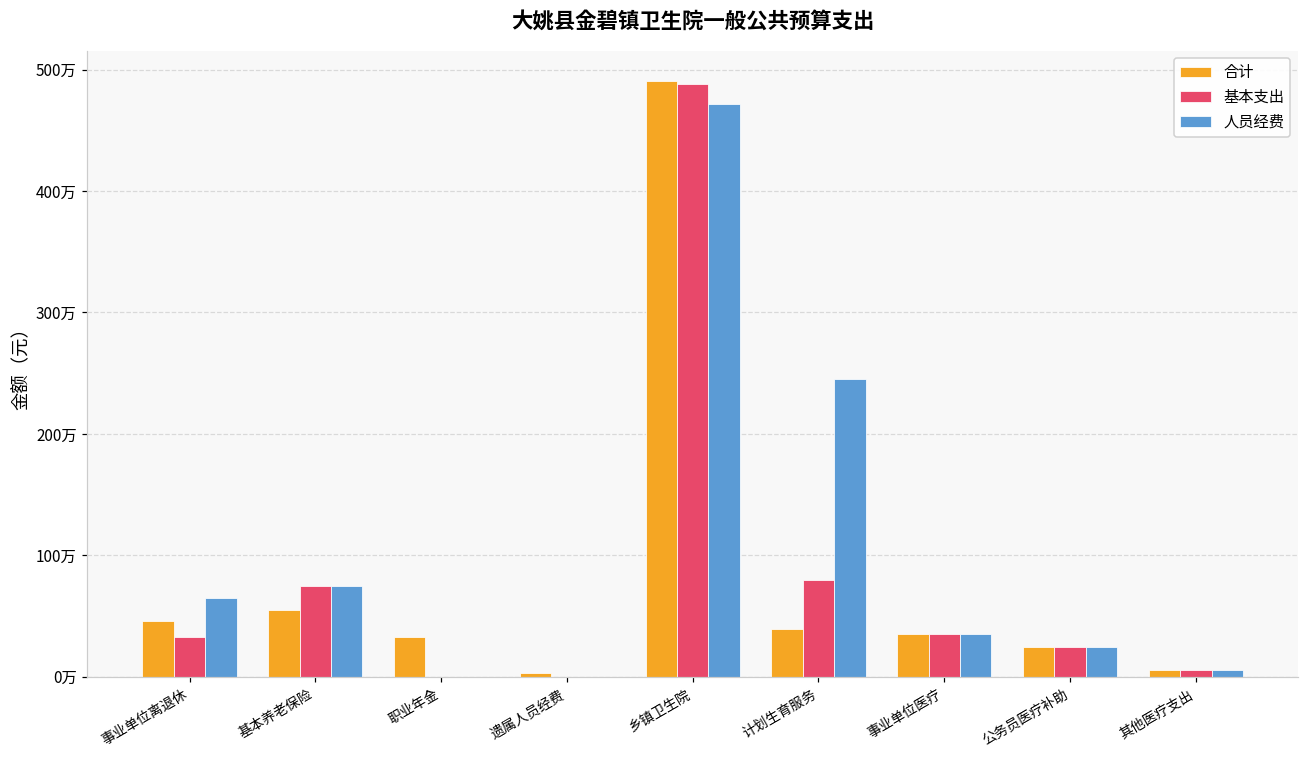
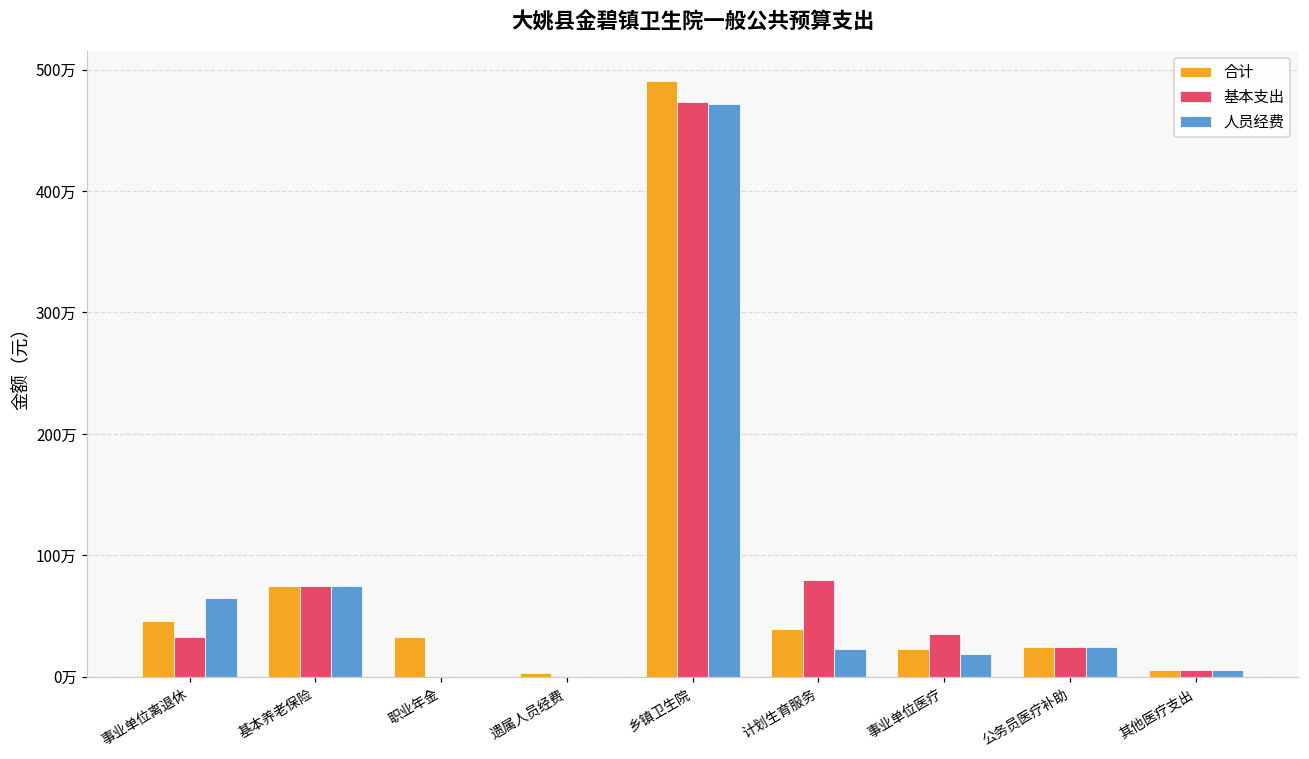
合计, 基本养老保险: 55万 -> 75万
基本支出, 乡镇卫生院: 488万 -> 474万
人员经费, 计划生育服务: 245万 -> 23万
合计, 事业单位医疗: 35万 -> 23万
人员经费, 事业单位医疗: 35万 -> 19万
